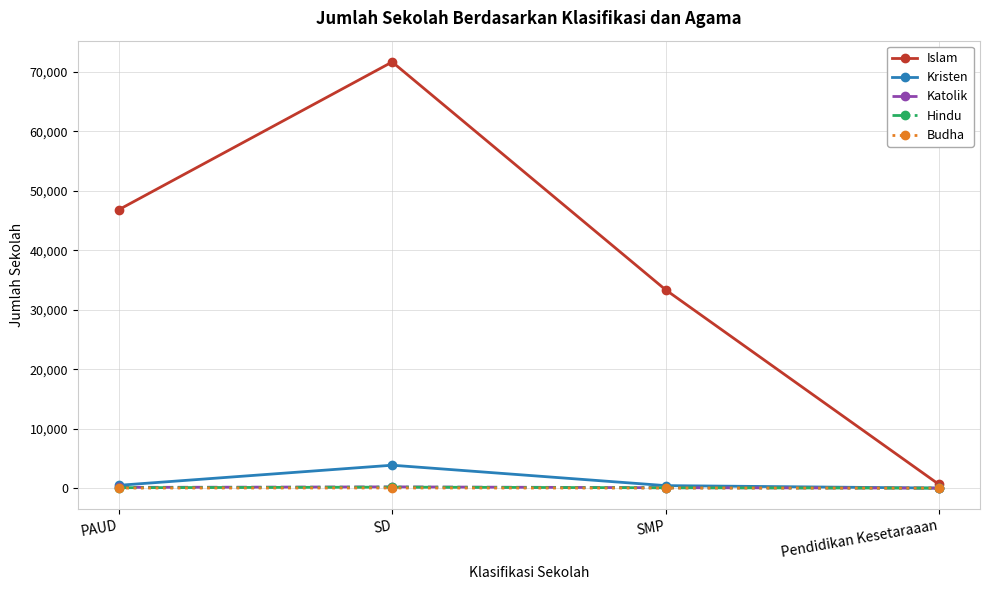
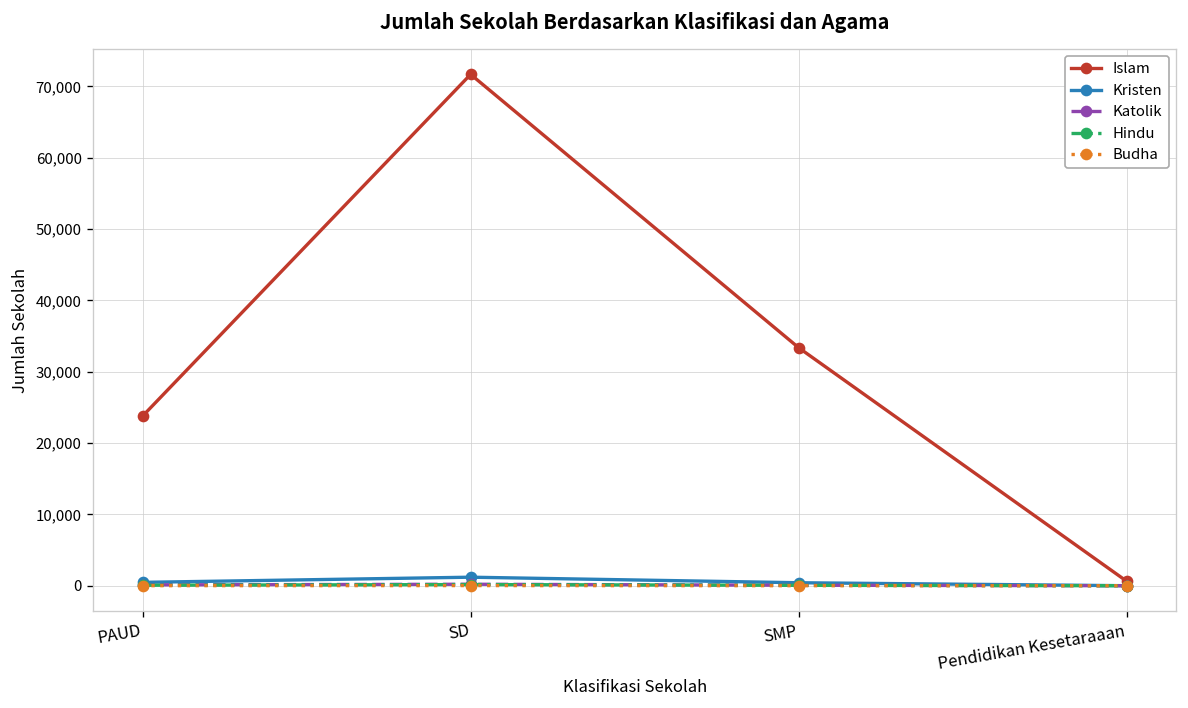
Islam, PAUD: 47,000 -> 24,000
Kristen, SD: 4,000 -> 1,000
